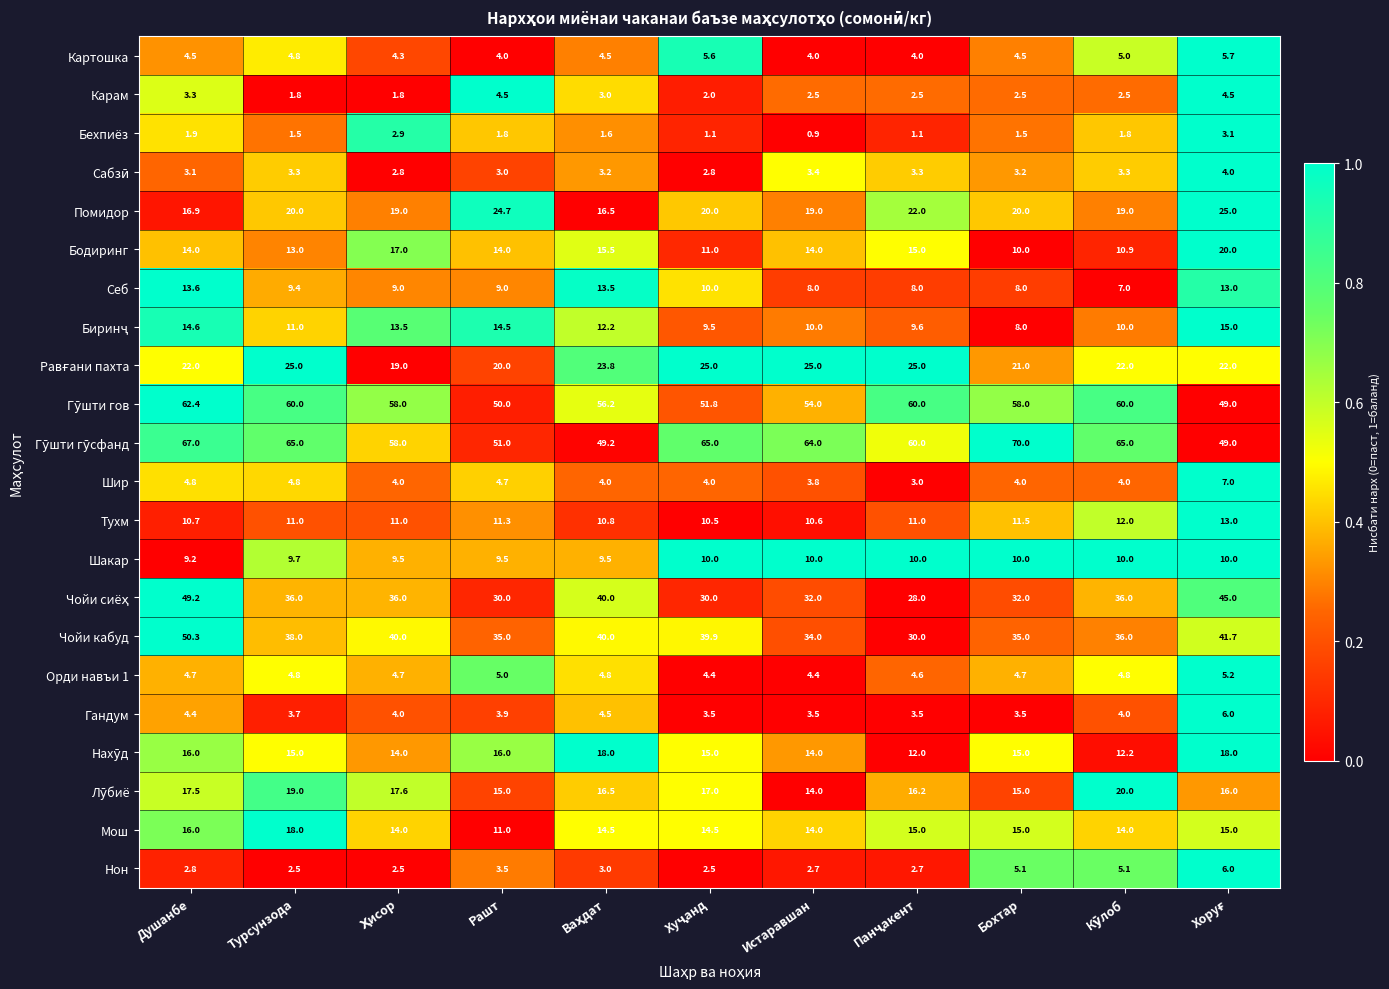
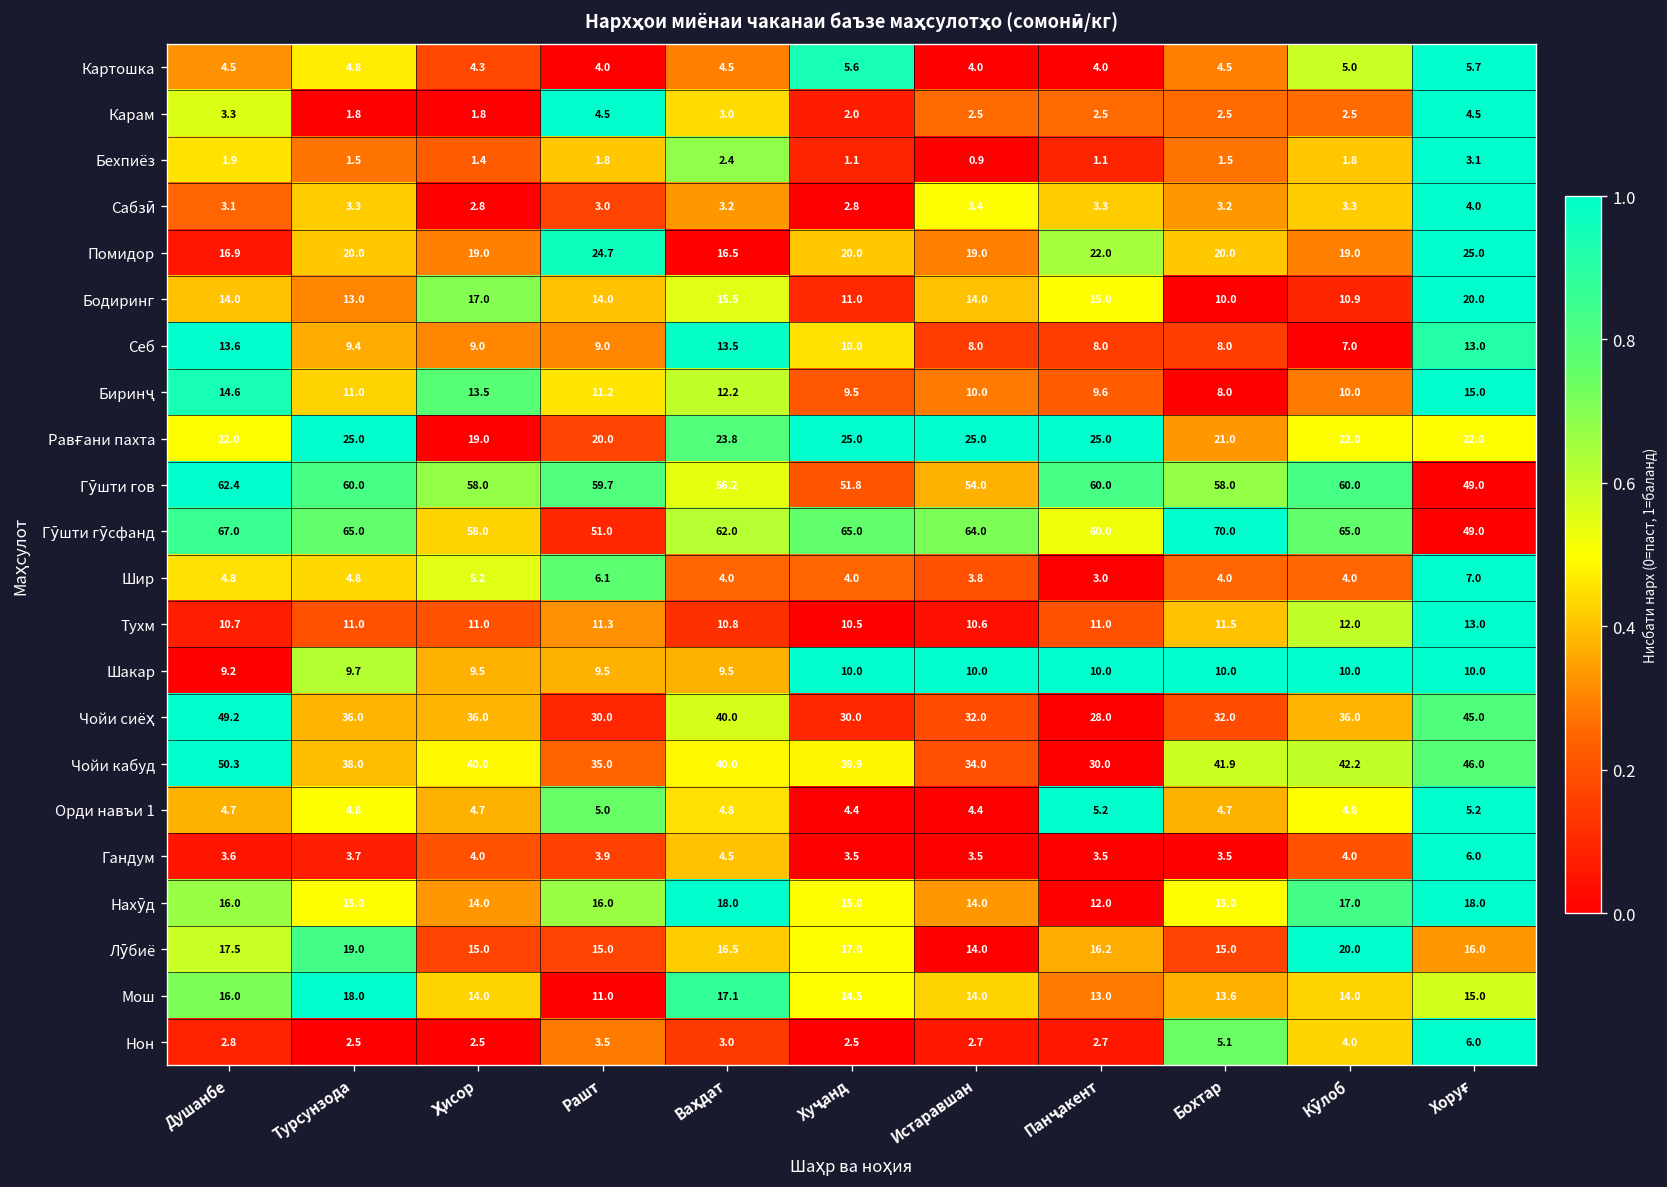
Бехпиёз, Ҳисор: 2.9 -> 1.4
Бехпиёз, Ваҳдат: 1.6 -> 2.4
Биринҷ, Рашт: 14.5 -> 11.2
Гӯшти гов, Рашт: 50.0 -> 59.7
Гӯшти гӯсфанд, Ваҳдат: 49.2 -> 62.0
Шир, Ҳисор: 4.0 -> 5.2
Шир, Рашт: 4.7 -> 6.1
Чойи кабуд, Бохтар: 35.0 -> 41.9
Чойи кабуд, Кӯлоб: 36.0 -> 42.2
Чойи кабуд, Хоруғ: 41.7 -> 46.0
Орди навъи 1, Панҷакент: 4.6 -> 5.2
Гандум, Душанбе: 4.4 -> 3.6
Нахӯд, Кӯлоб: 12.2 -> 17.0
Лӯбиё, Ҳисор: 17.6 -> 15.0
Мош, Ваҳдат: 14.5 -> 17.1
Мош, Панҷакент: 15.0 -> 13.0
Мош, Бохтар: 15.0 -> 13.6
Нон, Кӯлоб: 5.1 -> 4.0
